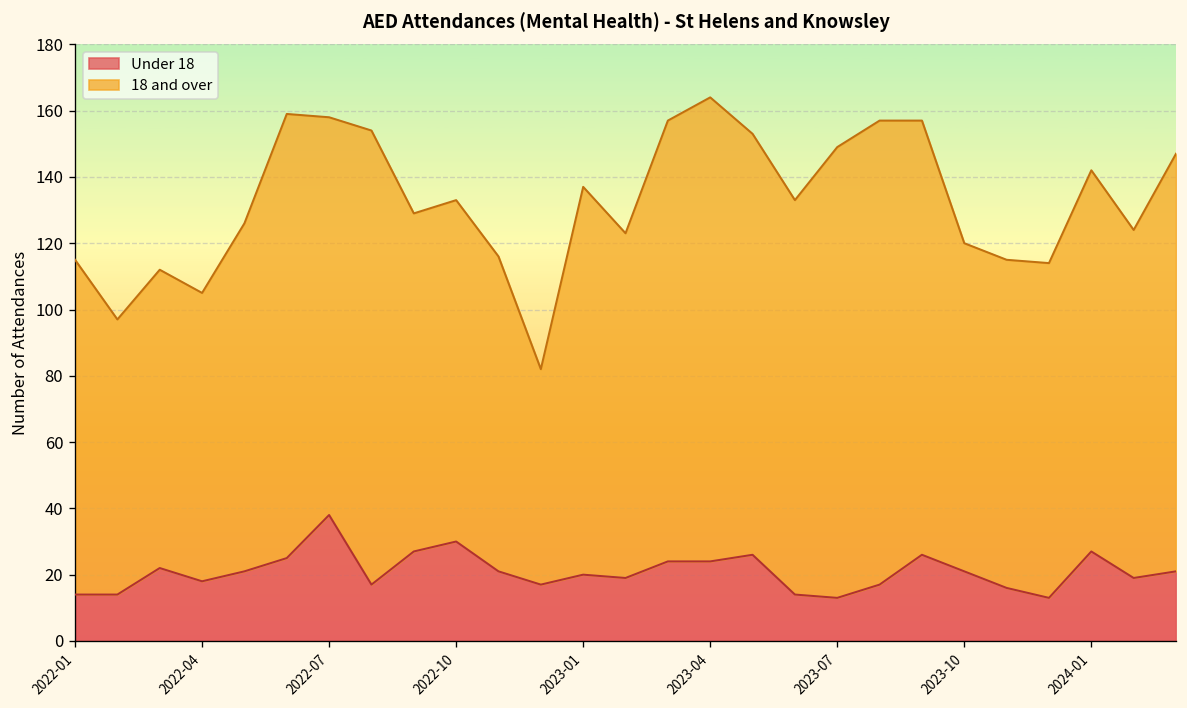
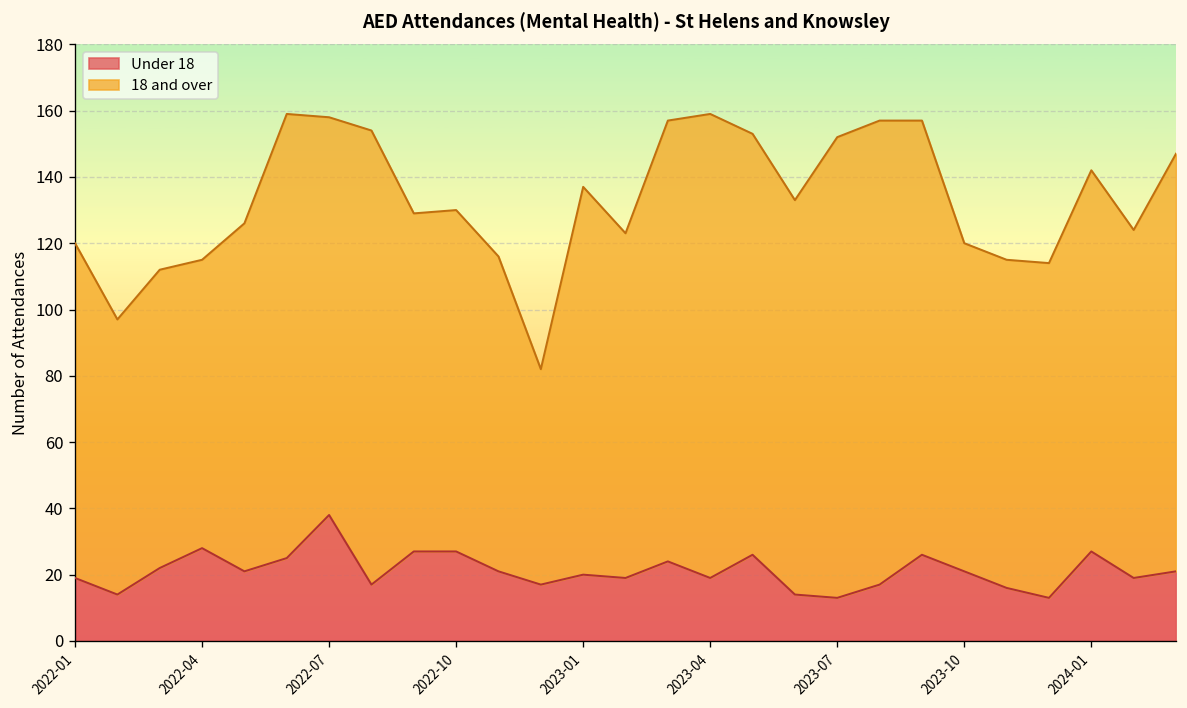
Under 18, 2022-01: 14 -> 19
Under 18, 2022-04: 18 -> 28
Under 18, 2022-10: 30 -> 27
Under 18, 2023-04: 24 -> 19
18 and over, 2023-07: 136 -> 139
